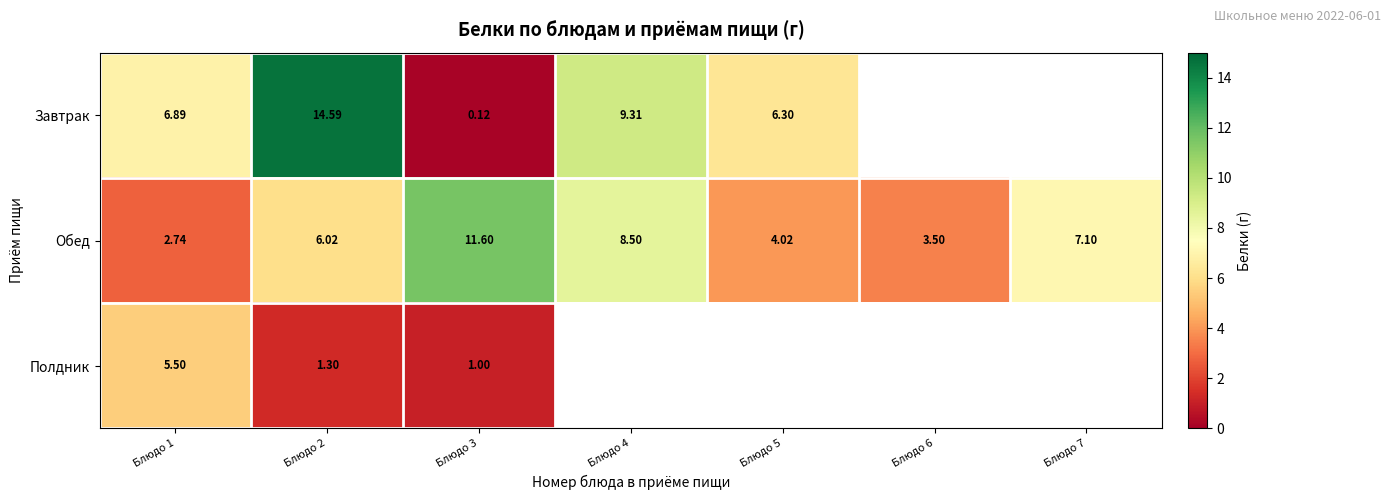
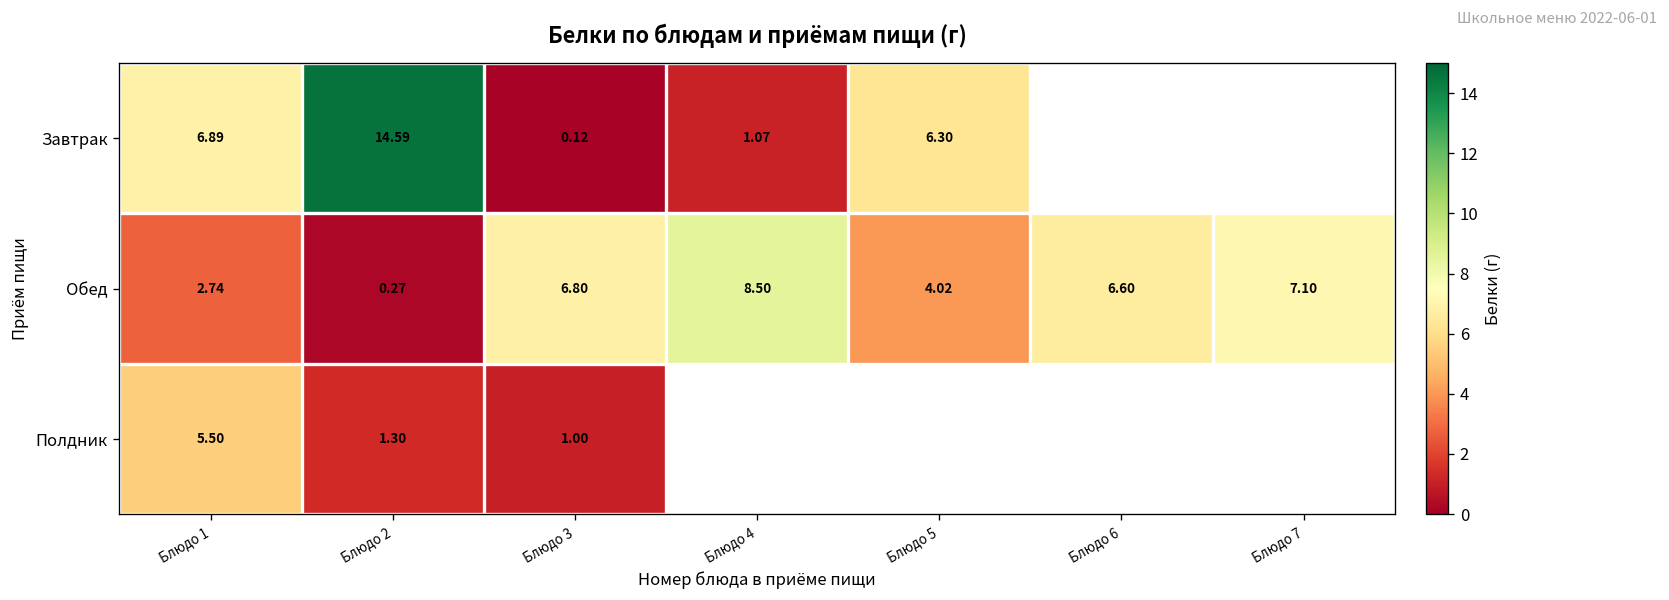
Завтрак, Блюдо 4: 9.31 -> 1.07
Обед, Блюдо 2: 6.02 -> 0.27
Обед, Блюдо 3: 11.60 -> 6.80
Обед, Блюдо 6: 3.50 -> 6.60
